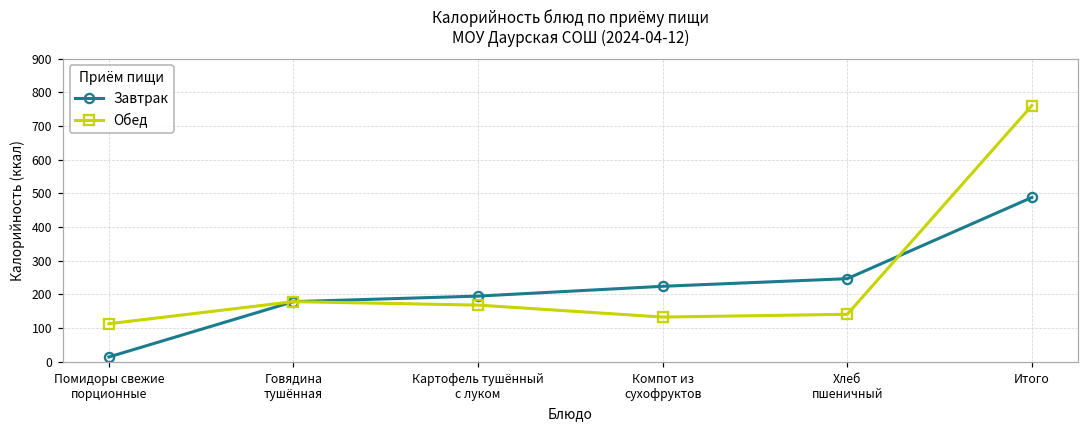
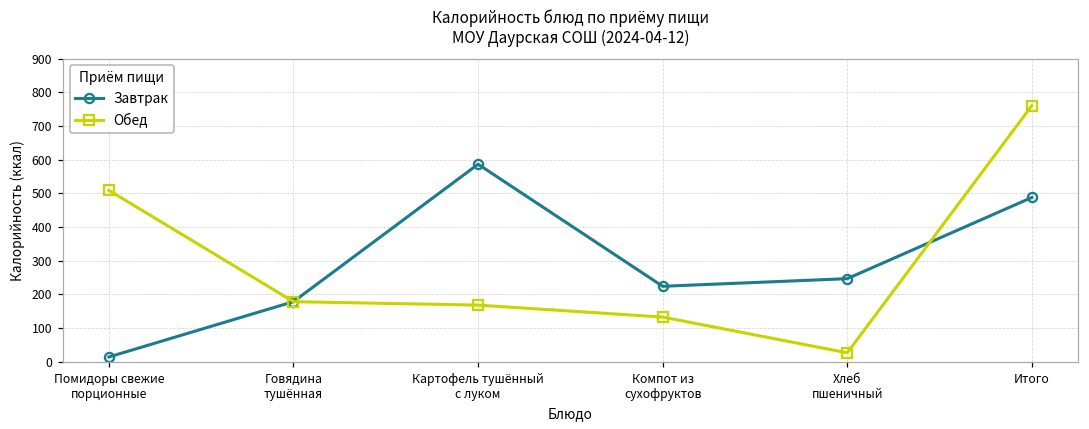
Обед, Помидоры свежие порционные: 110 -> 510
Завтрак, Картофель тушённый с луком: 200 -> 590
Обед, Хлеб пшеничный: 140 -> 30
